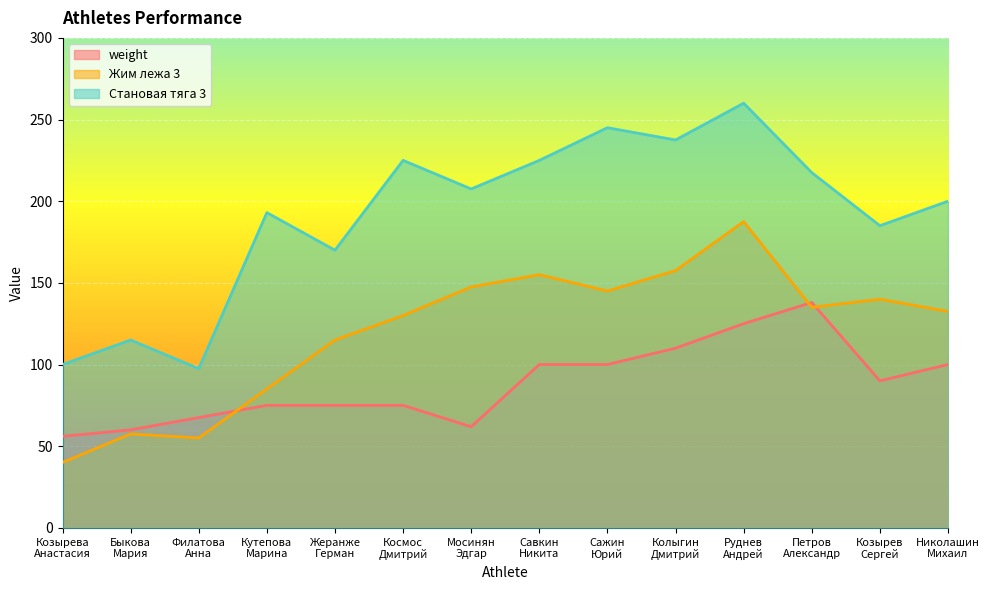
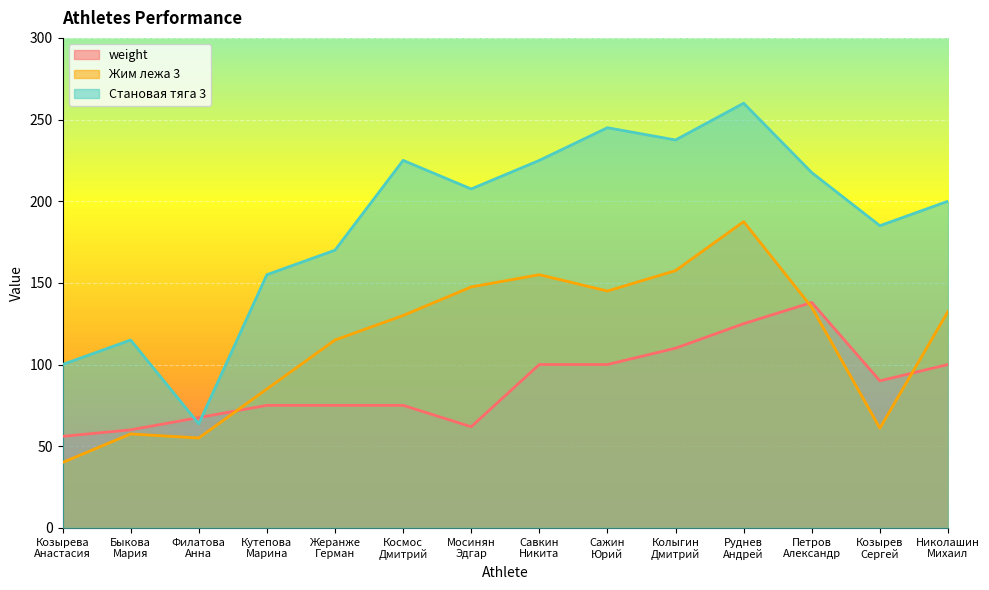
Становая тяга 3, Филатова Анна: 98 -> 64
Становая тяга 3, Кутепова Марина: 193 -> 155
Жим лежа 3, Козырев Сергей: 140 -> 61
